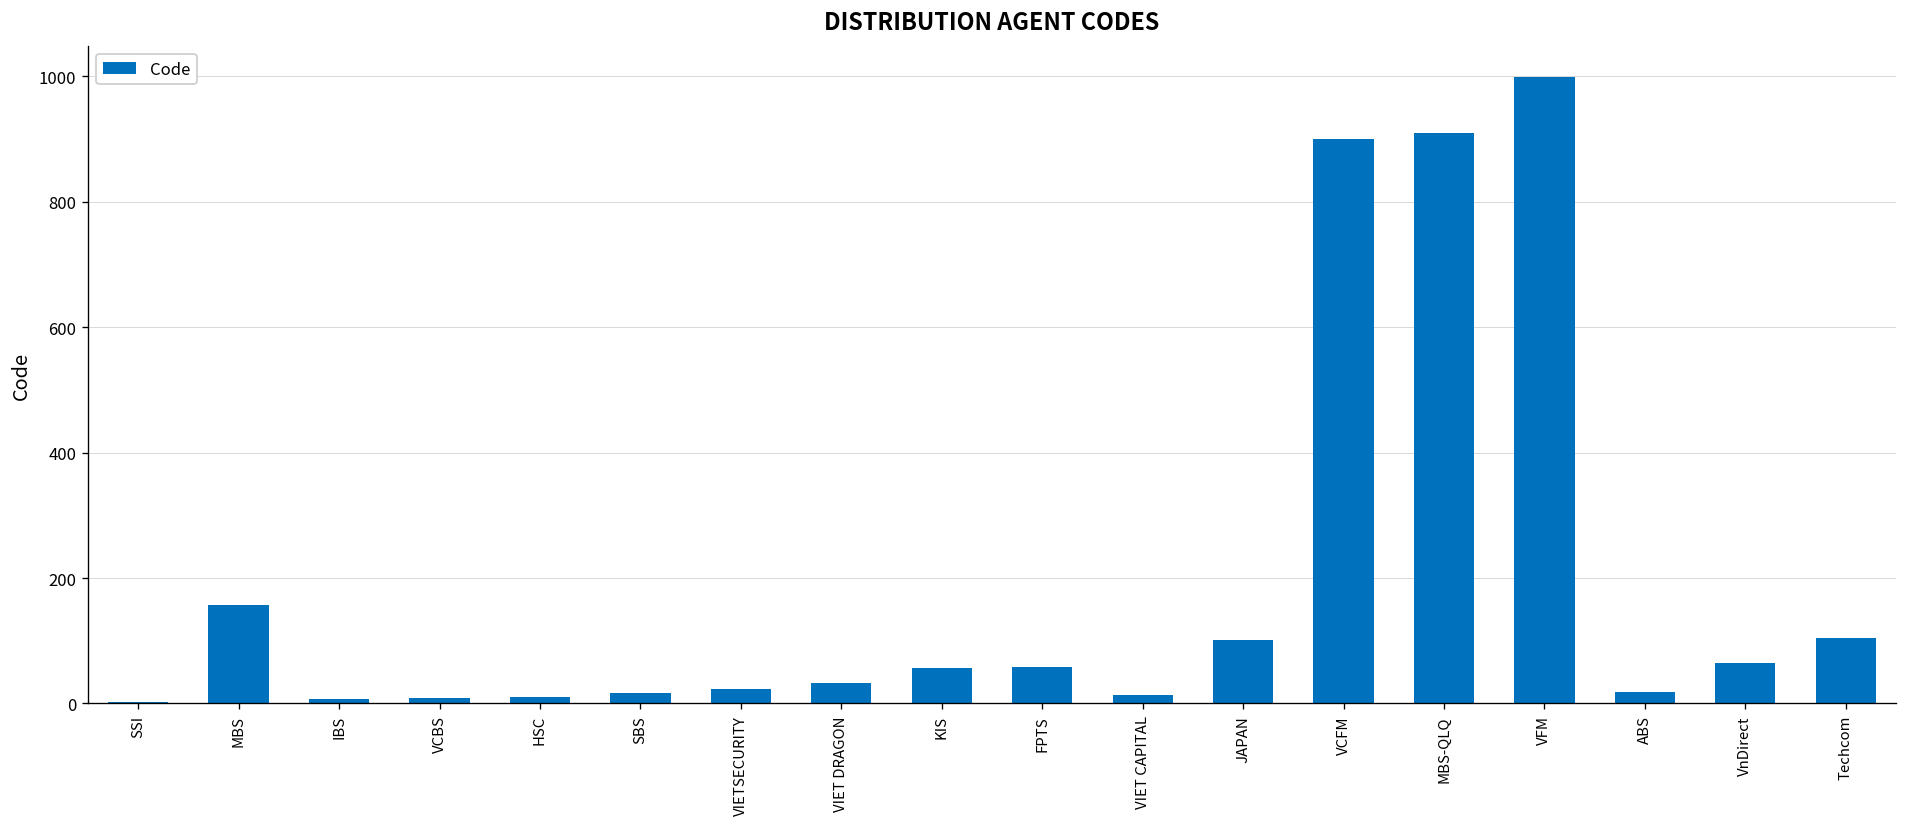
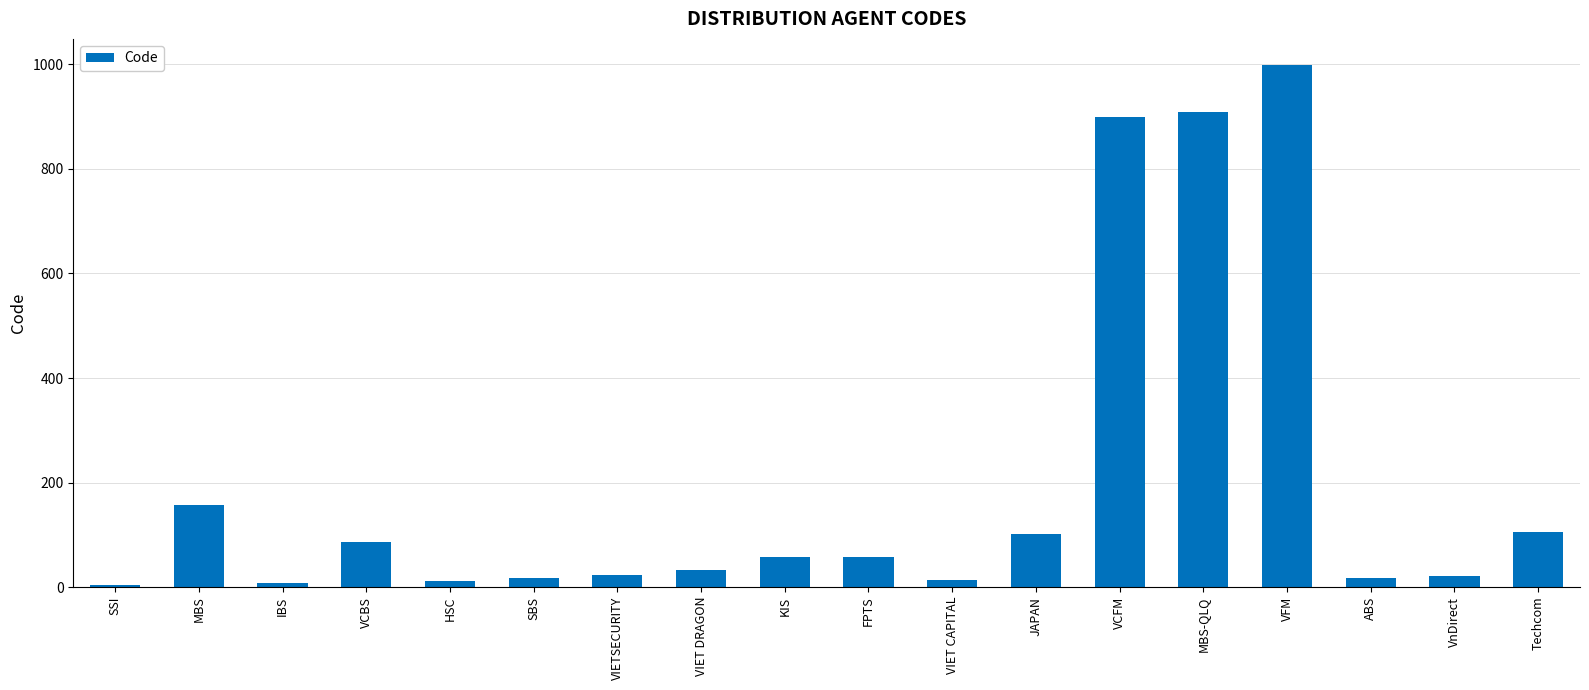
VCBS: 10 -> 90
VnDirect: 60 -> 20
